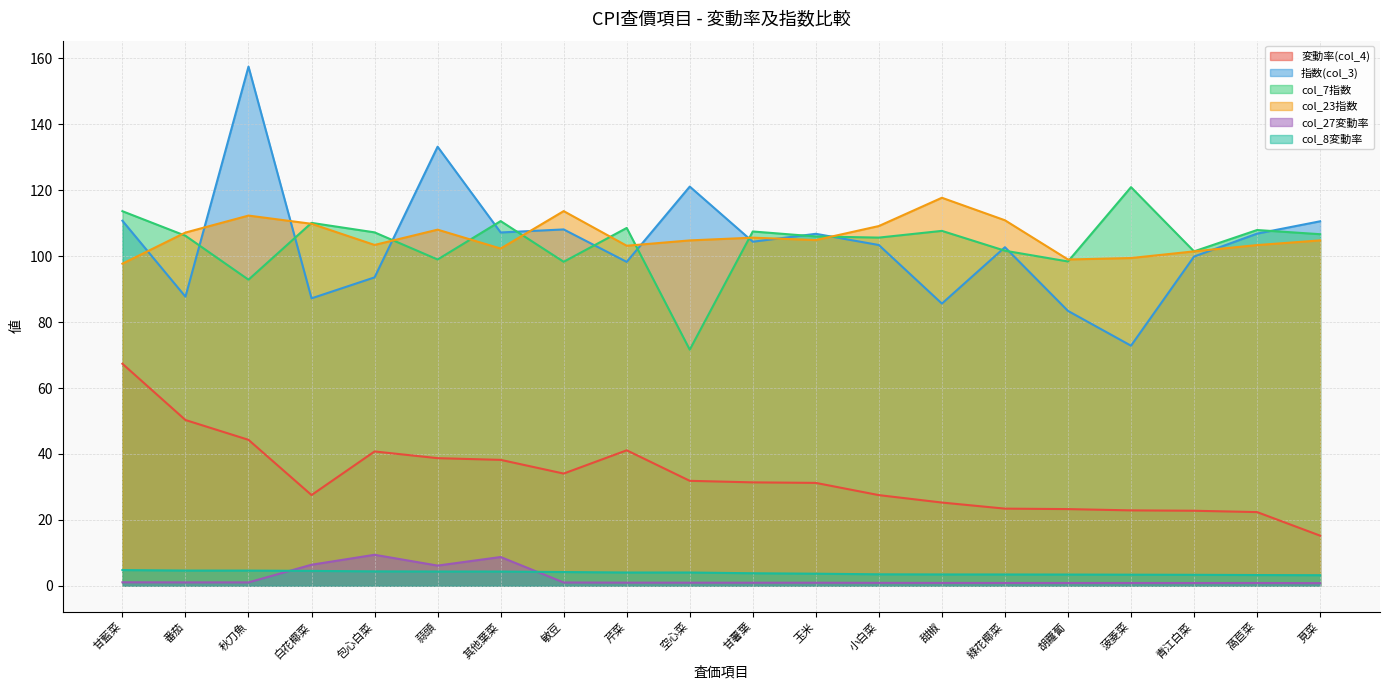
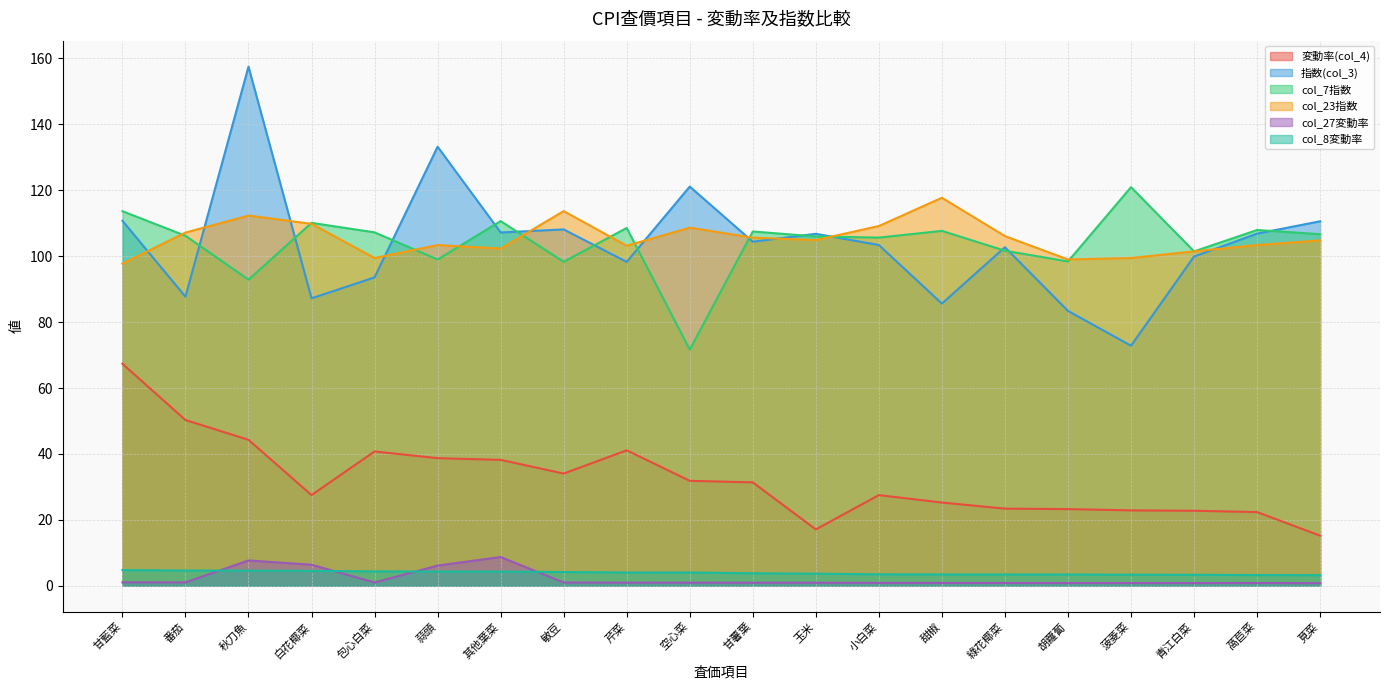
col_27変動率, 秋刀魚: 1 -> 8
col_23指数, 包心白菜: 103 -> 99
col_27変動率, 包心白菜: 9 -> 1
col_23指数, 蒜頭: 108 -> 103
col_23指数, 空心菜: 105 -> 109
変動率(col_4), 玉米: 31 -> 17
col_23指数, 綠花椰菜: 111 -> 106
